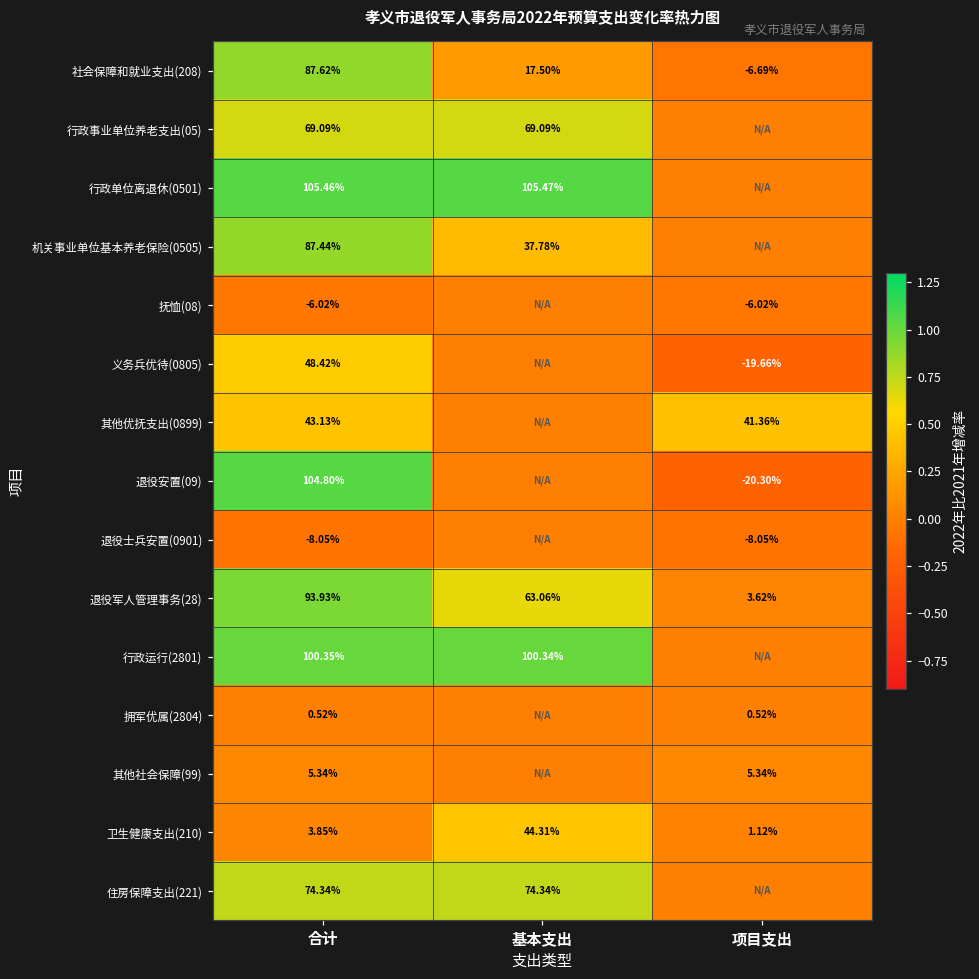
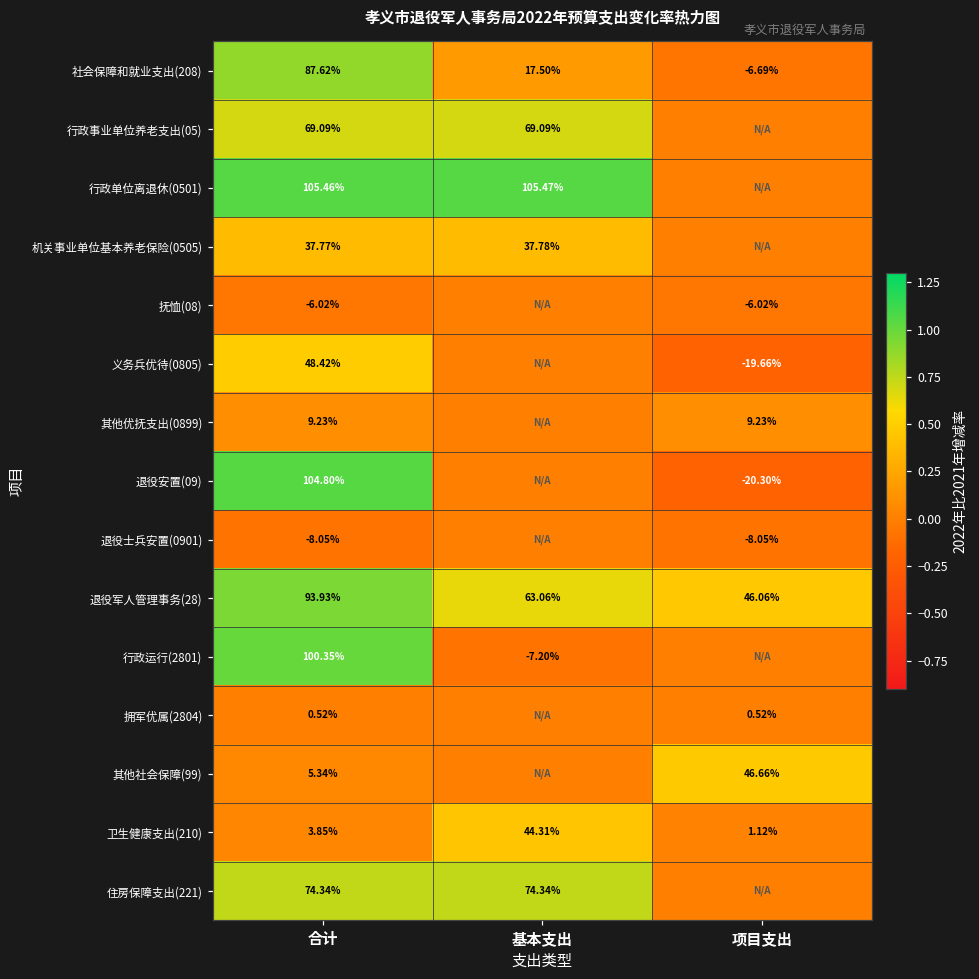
机关事业单位基本养老保险(0505), 合计: 87.44% -> 37.77%
其他优抚支出(0899), 合计: 43.13% -> 9.23%
其他优抚支出(0899), 项目支出: 41.36% -> 9.23%
退役军人管理事务(28), 项目支出: 3.62% -> 46.06%
行政运行(2801), 基本支出: 100.34% -> -7.20%
其他社会保障(99), 项目支出: 5.34% -> 46.66%
